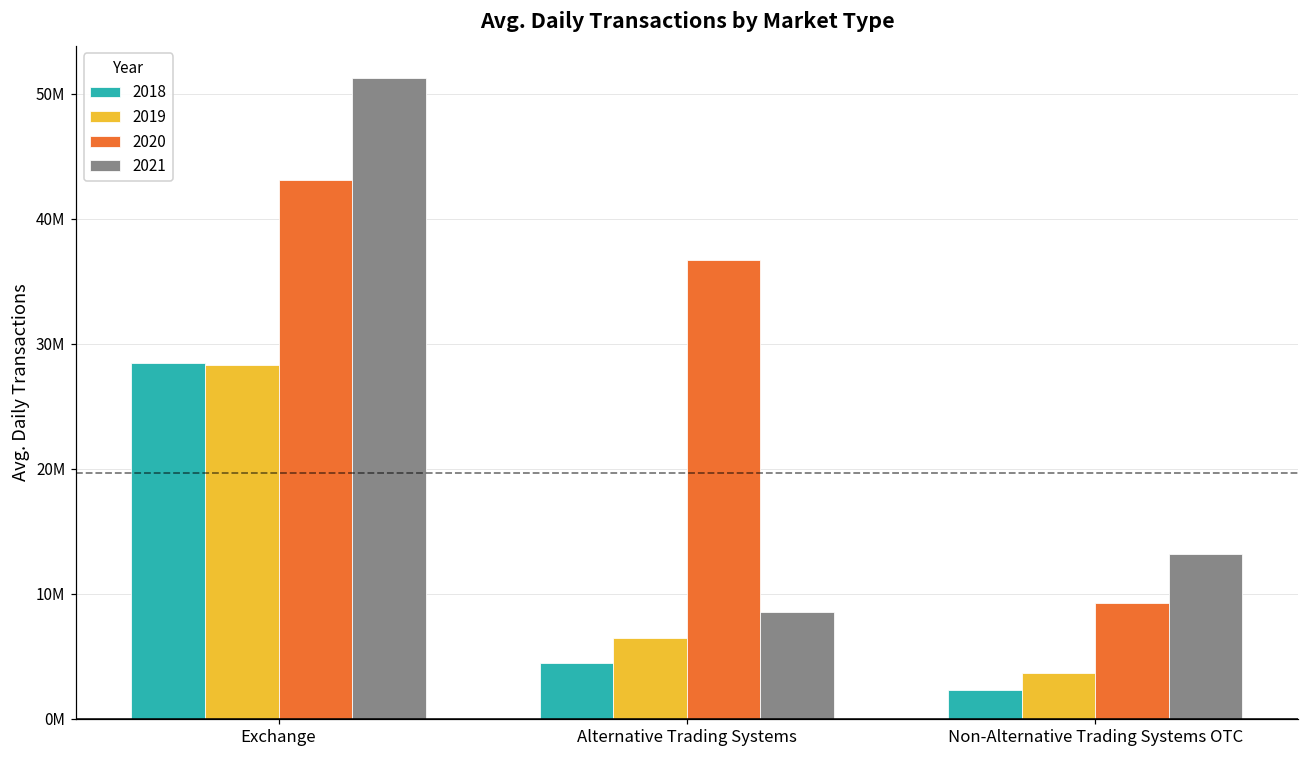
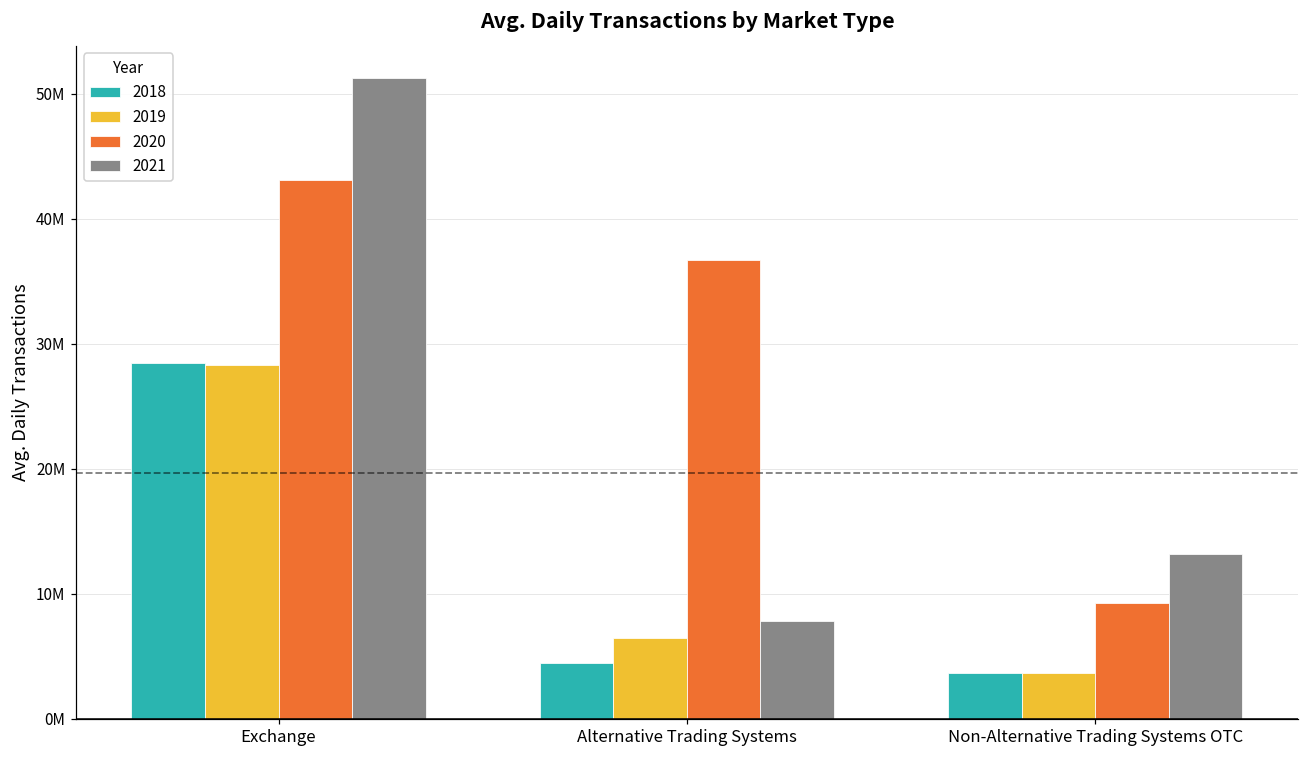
2021, Alternative Trading Systems: 8500000 -> 7800000
2018, Non-Alternative Trading Systems OTC: 2300000 -> 3600000
